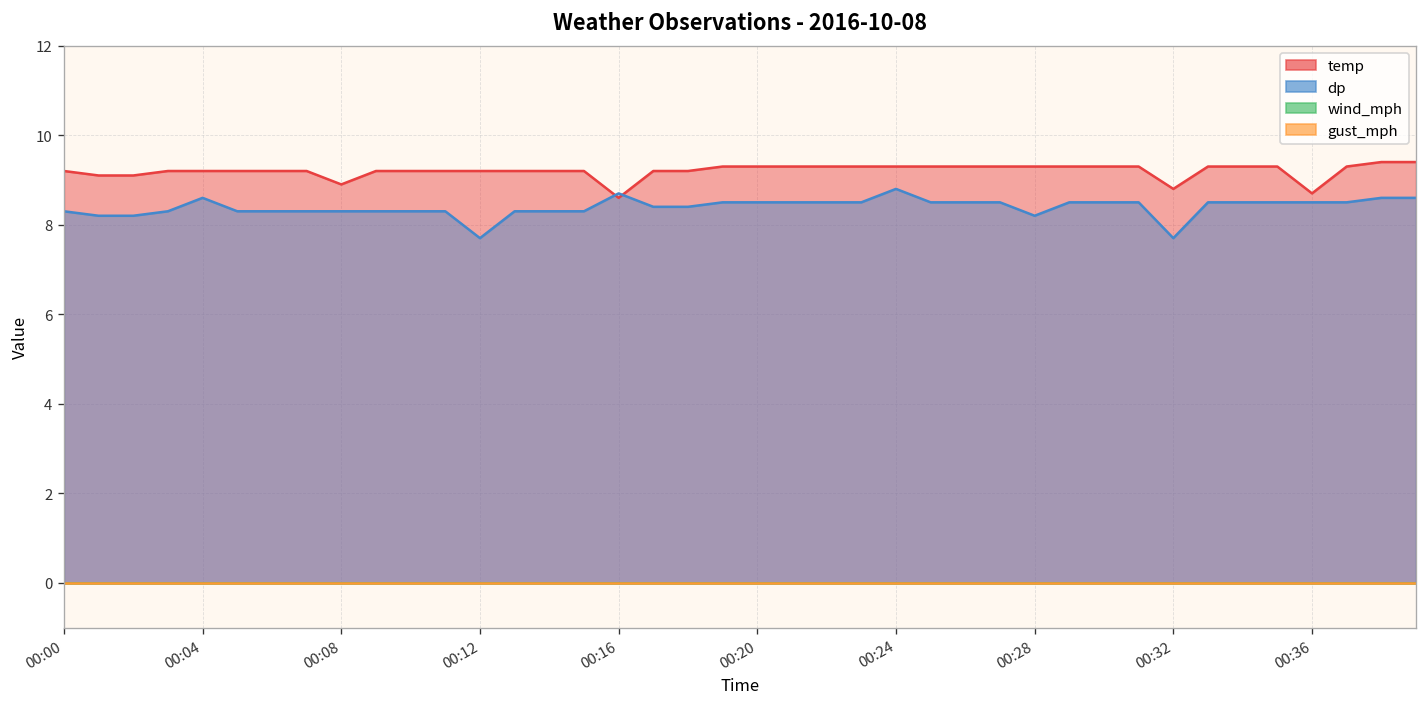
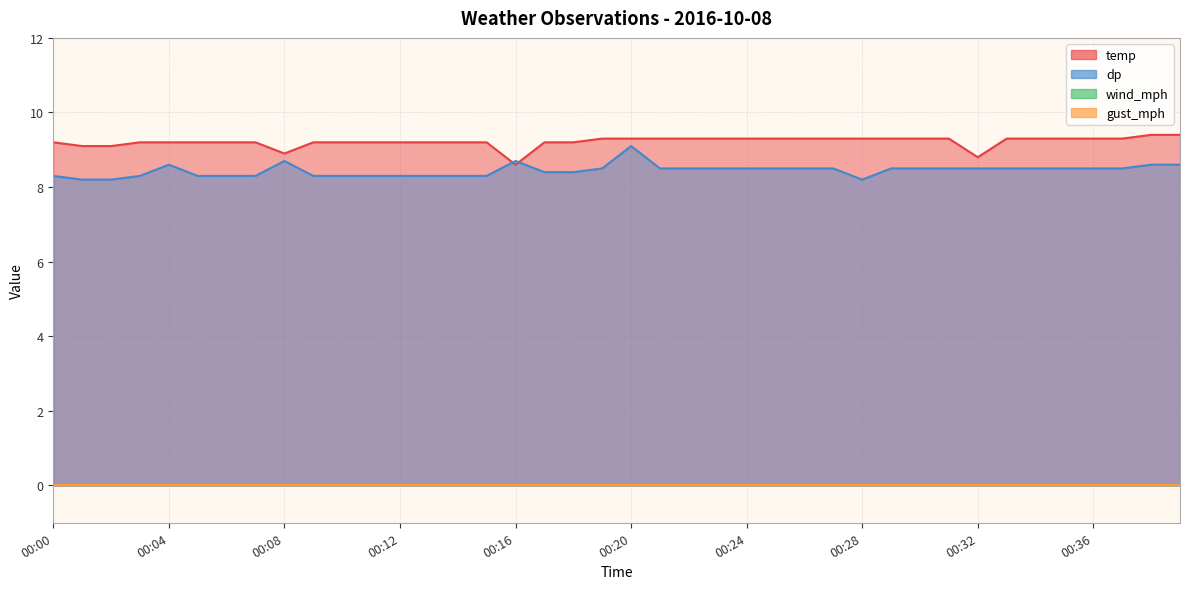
dp, 00:08: 8.3 -> 8.7
dp, 00:12: 7.7 -> 8.3
dp, 00:20: 8.5 -> 9.1
dp, 00:24: 8.8 -> 8.5
dp, 00:32: 7.7 -> 8.5
temp, 00:36: 8.7 -> 9.3
